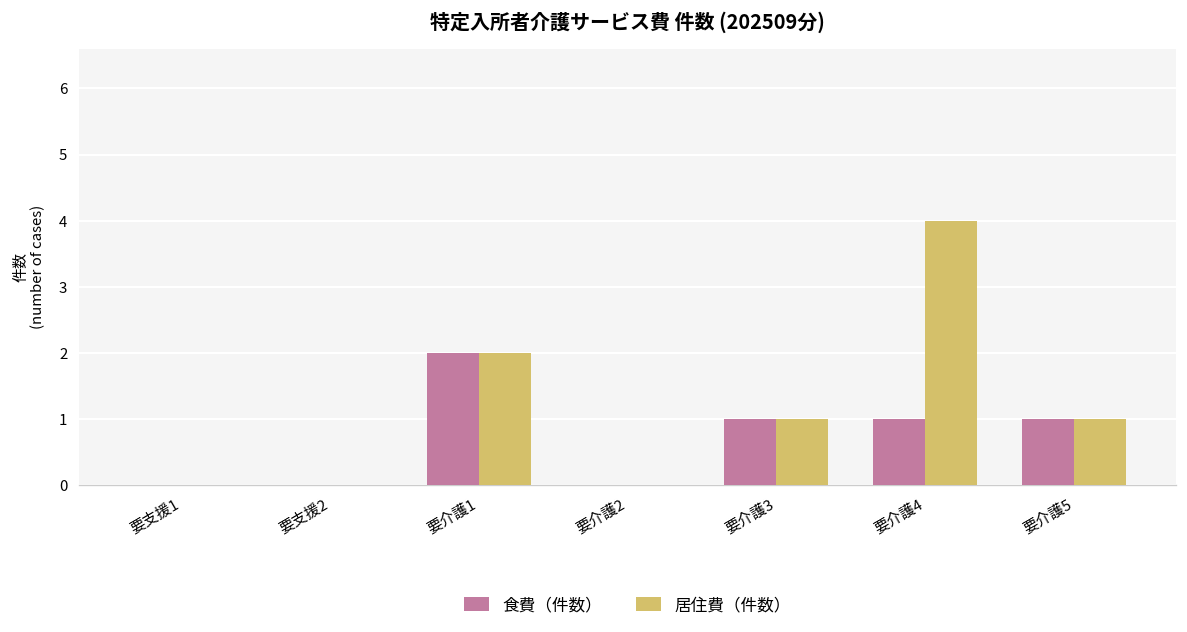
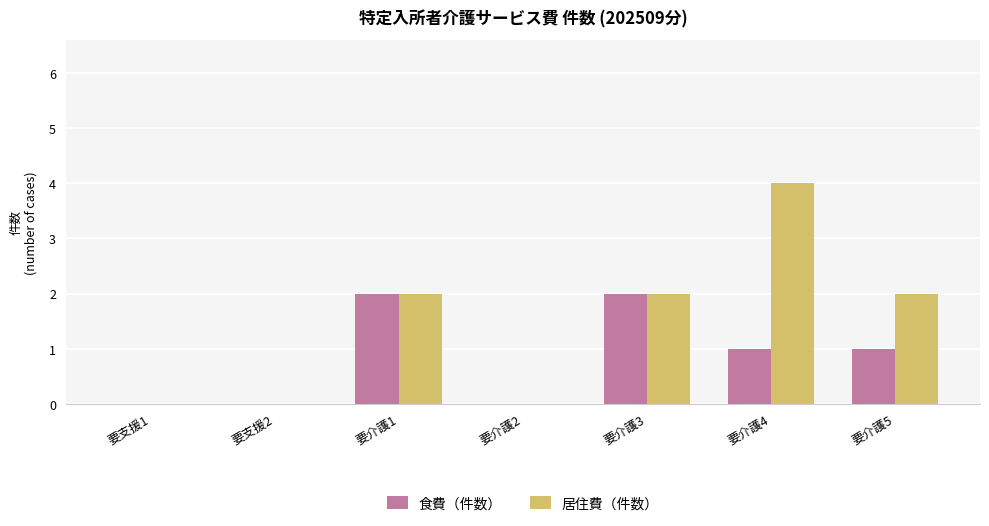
食費（件数）, 要介護3: 1 -> 2
居住費（件数）, 要介護3: 1 -> 2
居住費（件数）, 要介護5: 1 -> 2
